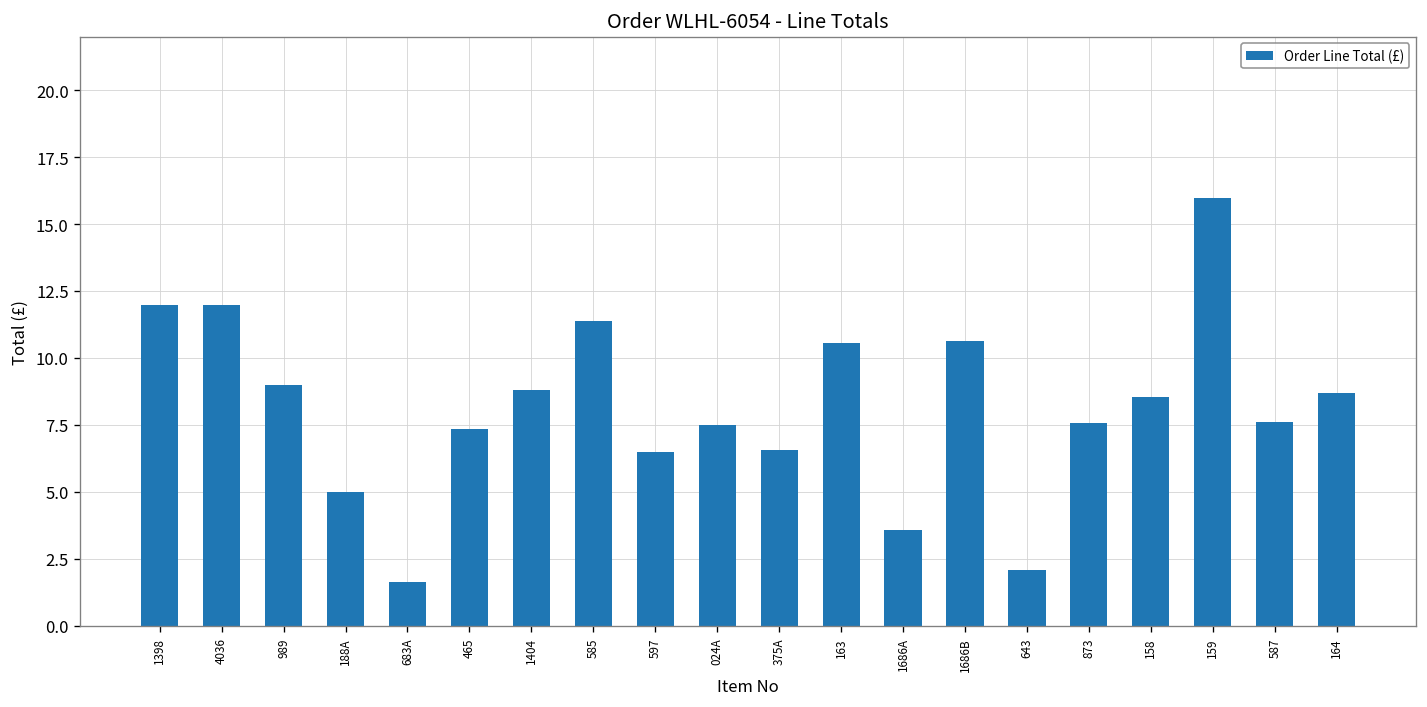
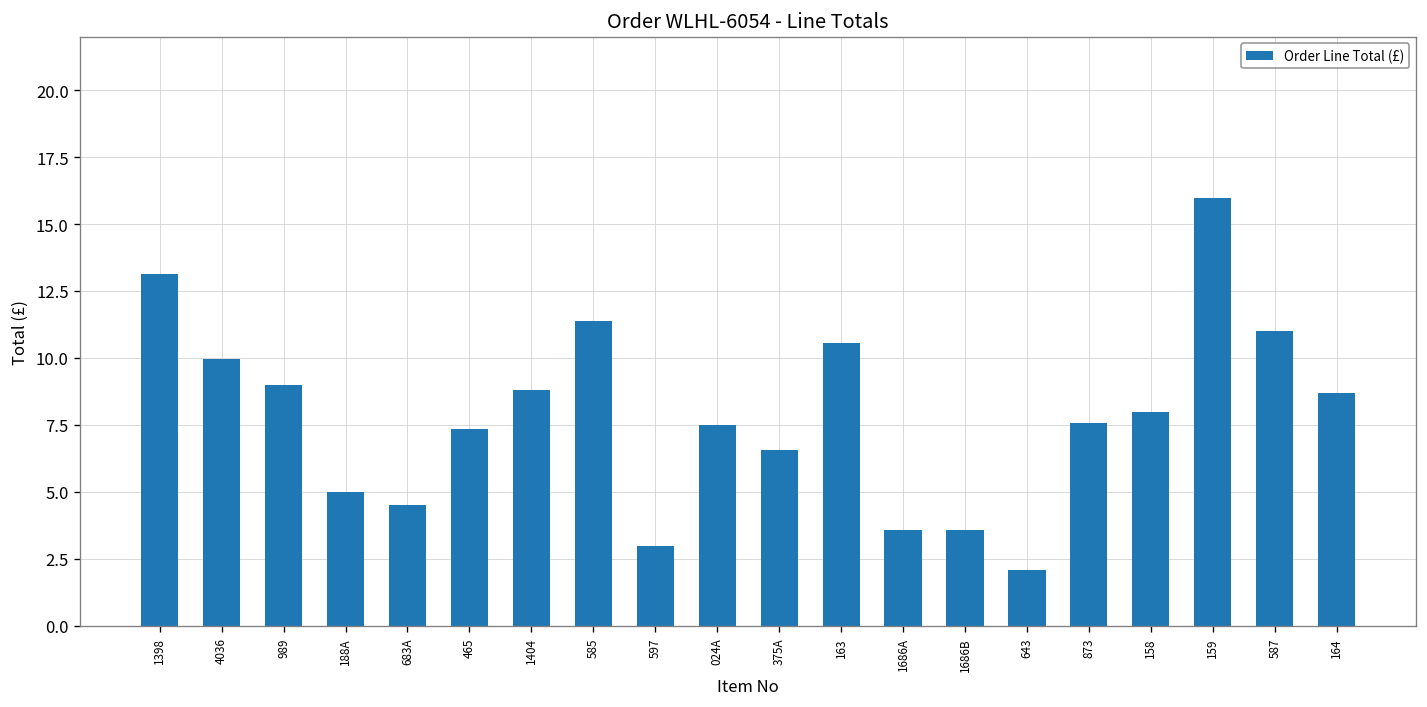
1398: 12.0 -> 13.1
4036: 12.0 -> 10.0
683A: 1.6 -> 4.5
597: 6.5 -> 3.0
1686B: 10.6 -> 3.6
158: 8.5 -> 8.0
587: 7.6 -> 11.0
